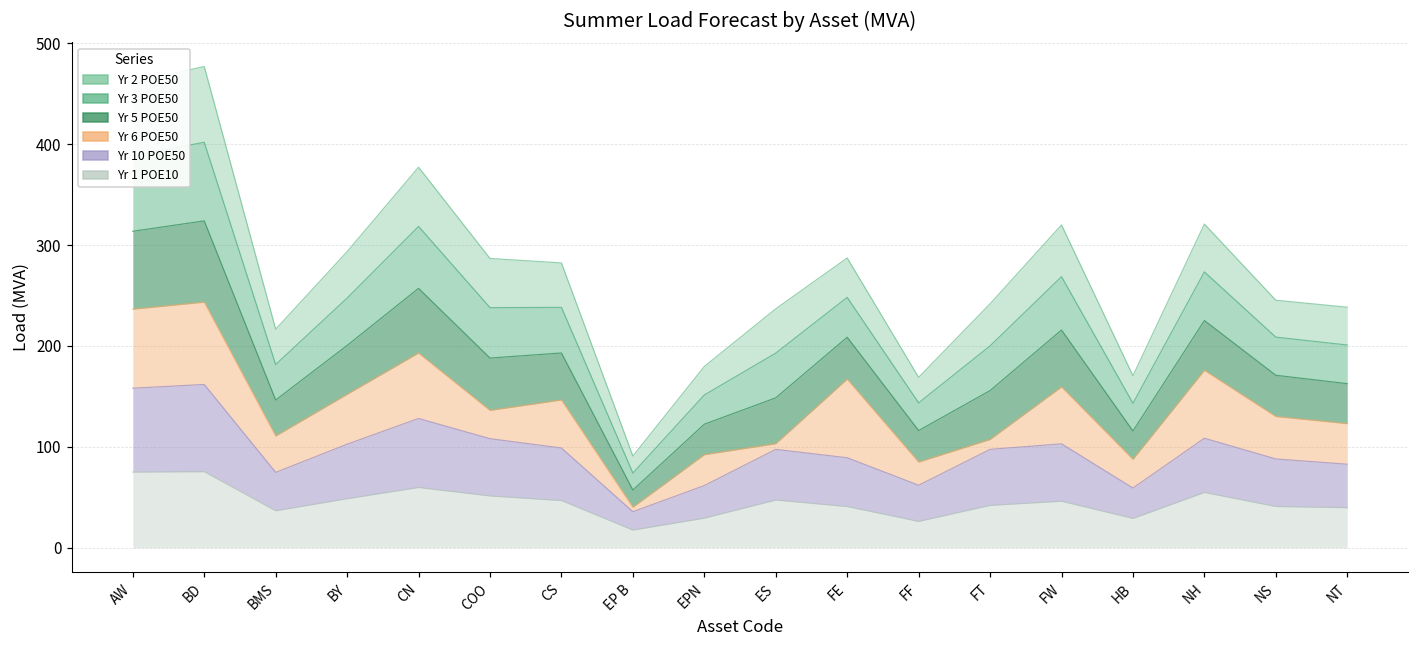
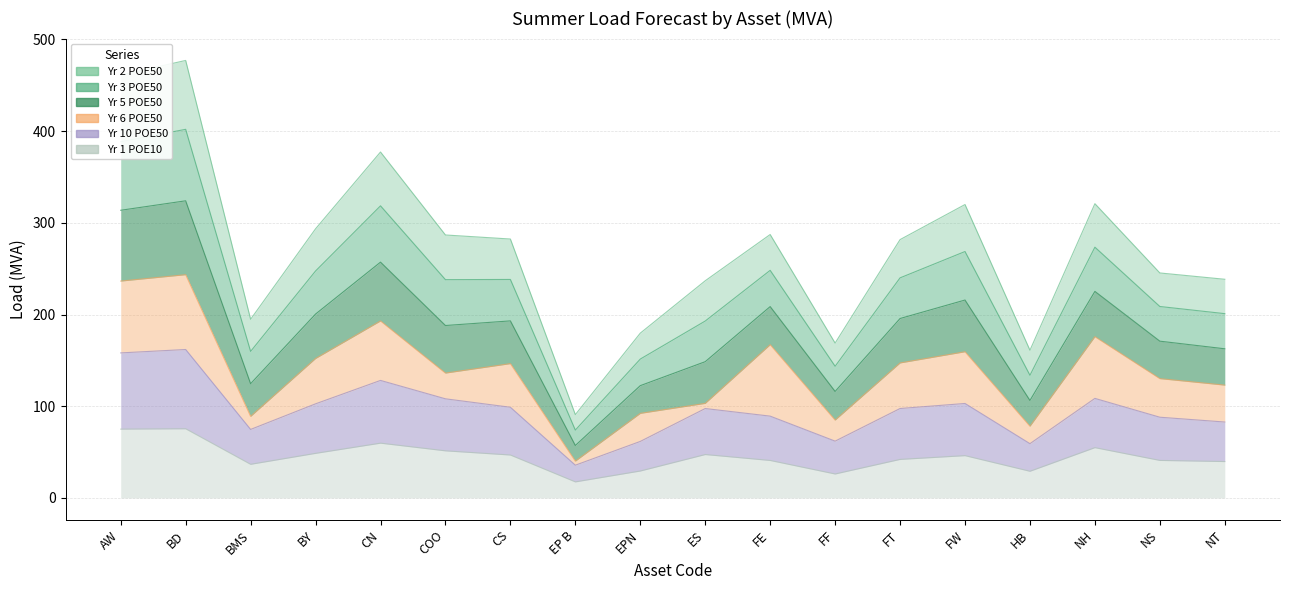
Yr 6 POE50, BMS: 40 -> 10
Yr 6 POE50, FT: 10 -> 50
Yr 6 POE50, HB: 30 -> 20
